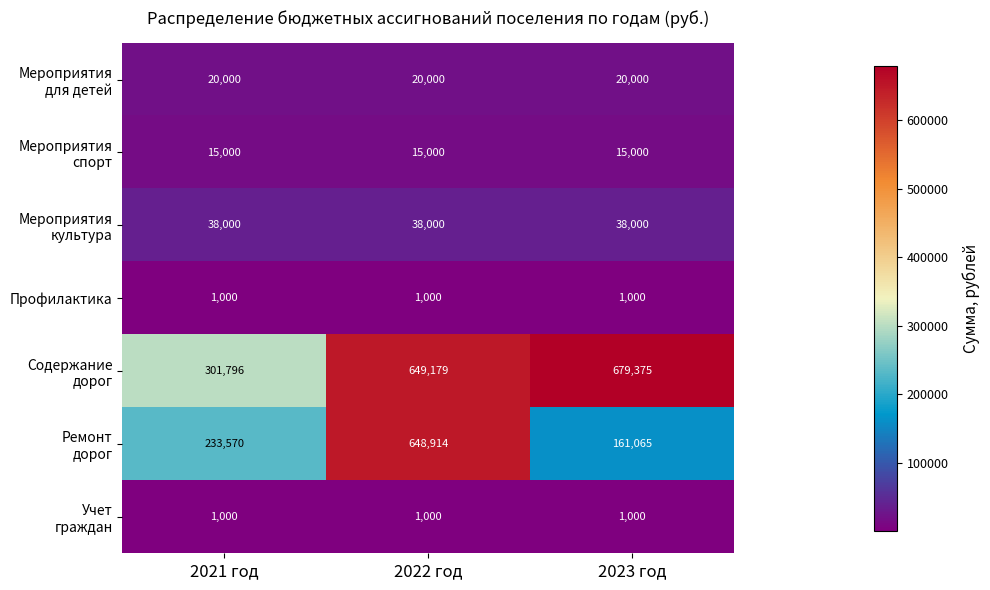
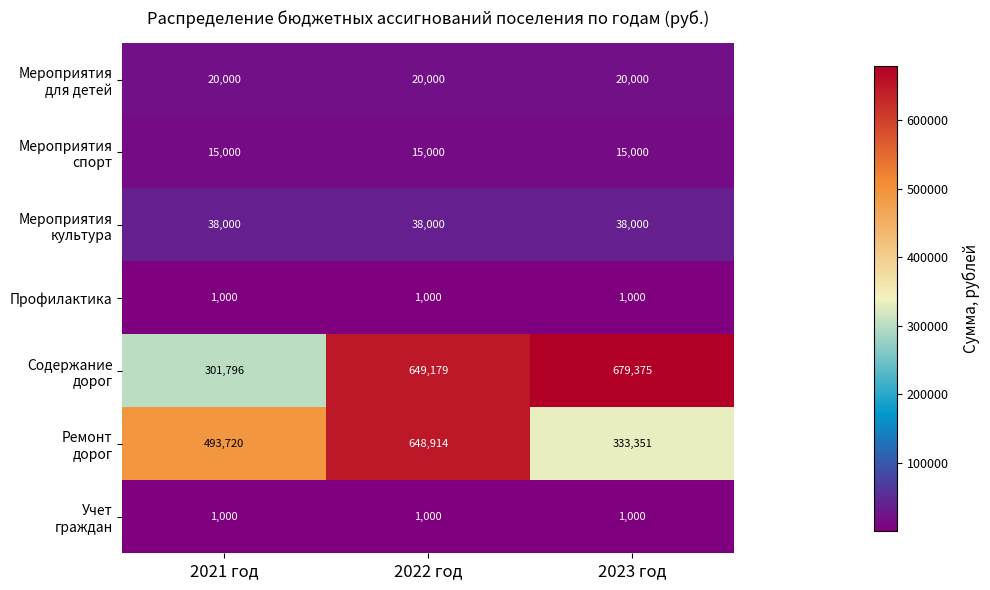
Ремонт дорог, 2021 год: 233,570 -> 493,720
Ремонт дорог, 2023 год: 161,065 -> 333,351
